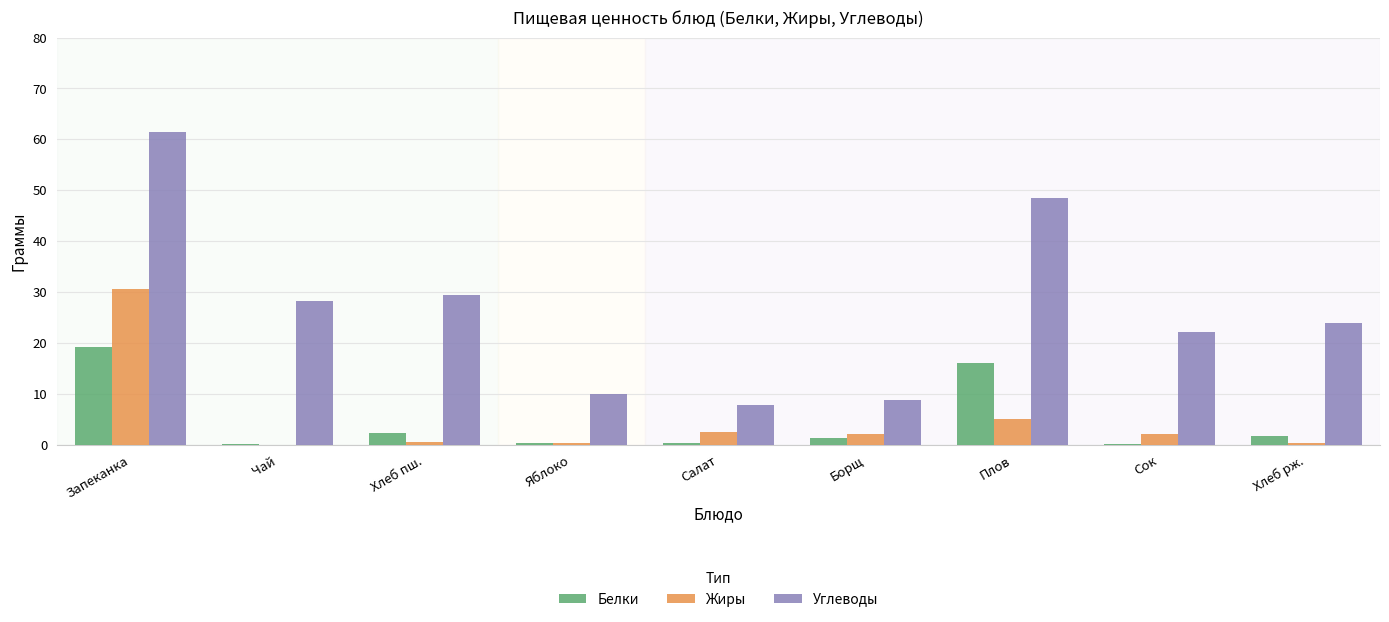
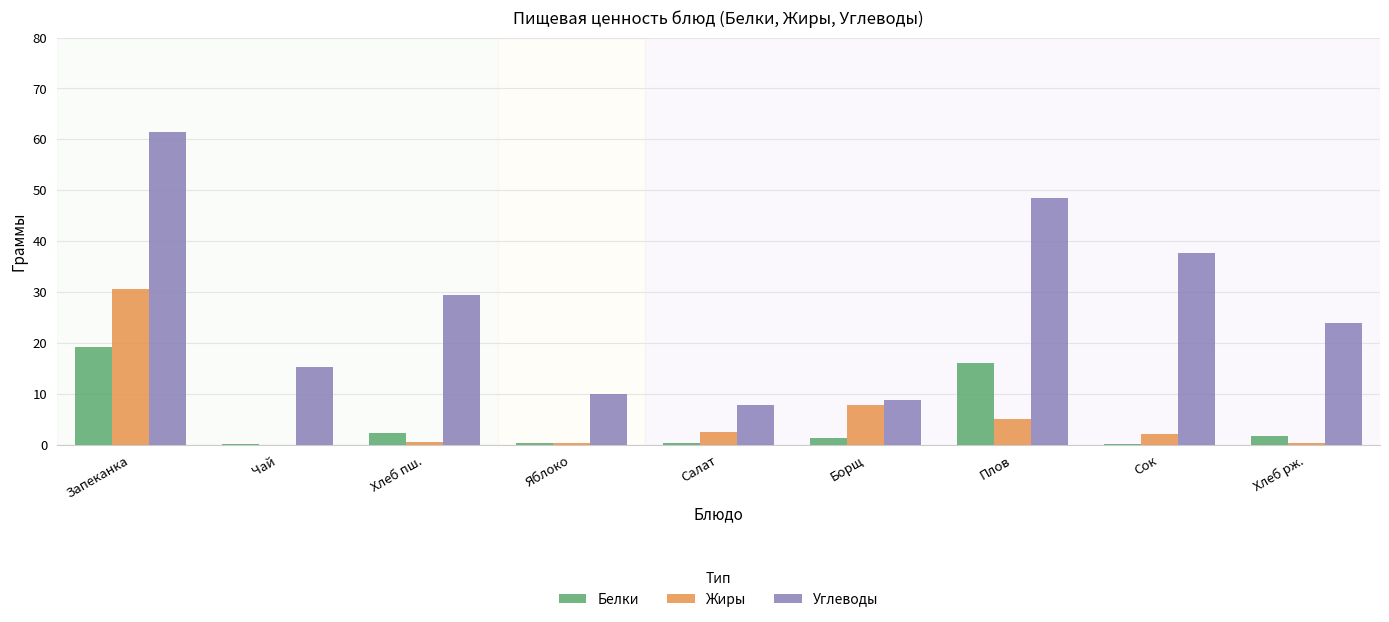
Углеводы, Чай: 28 -> 15
Жиры, Борщ: 2 -> 8
Углеводы, Сок: 22 -> 38
